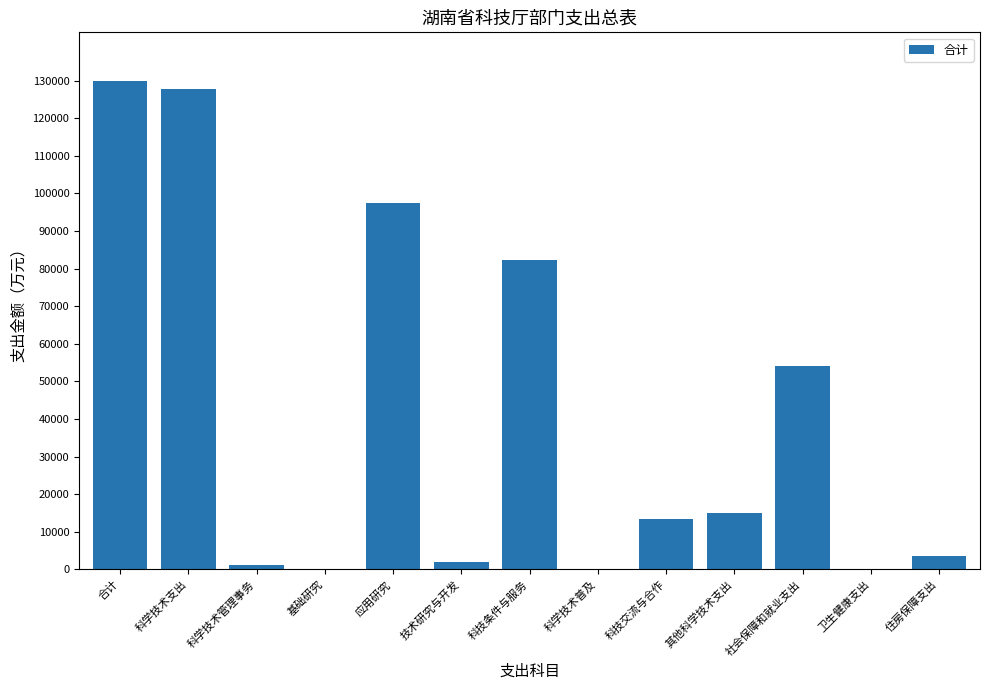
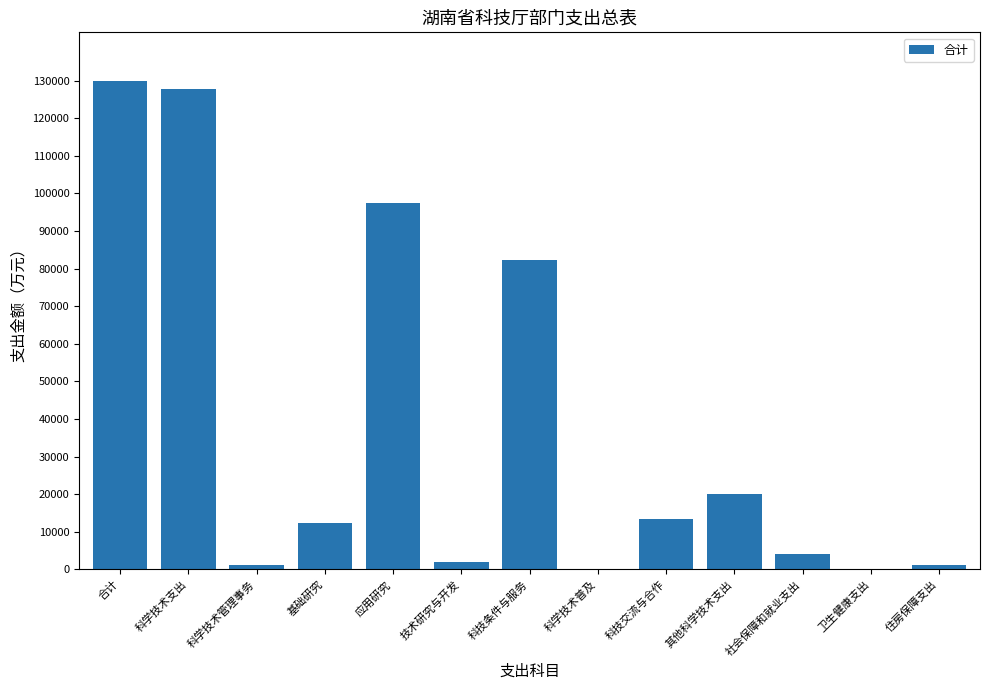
基础研究: 0 -> 12000
其他科学技术支出: 15000 -> 20000
社会保障和就业支出: 54000 -> 4000
住房保障支出: 3000 -> 1000
